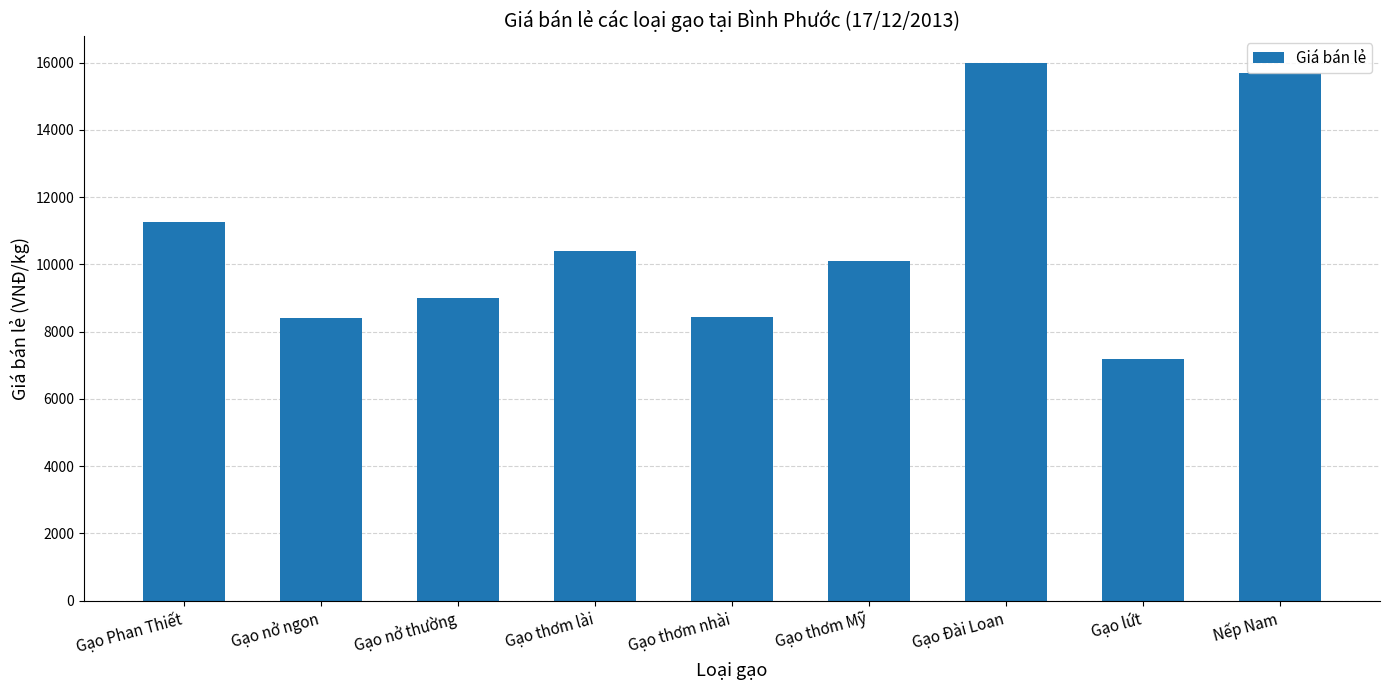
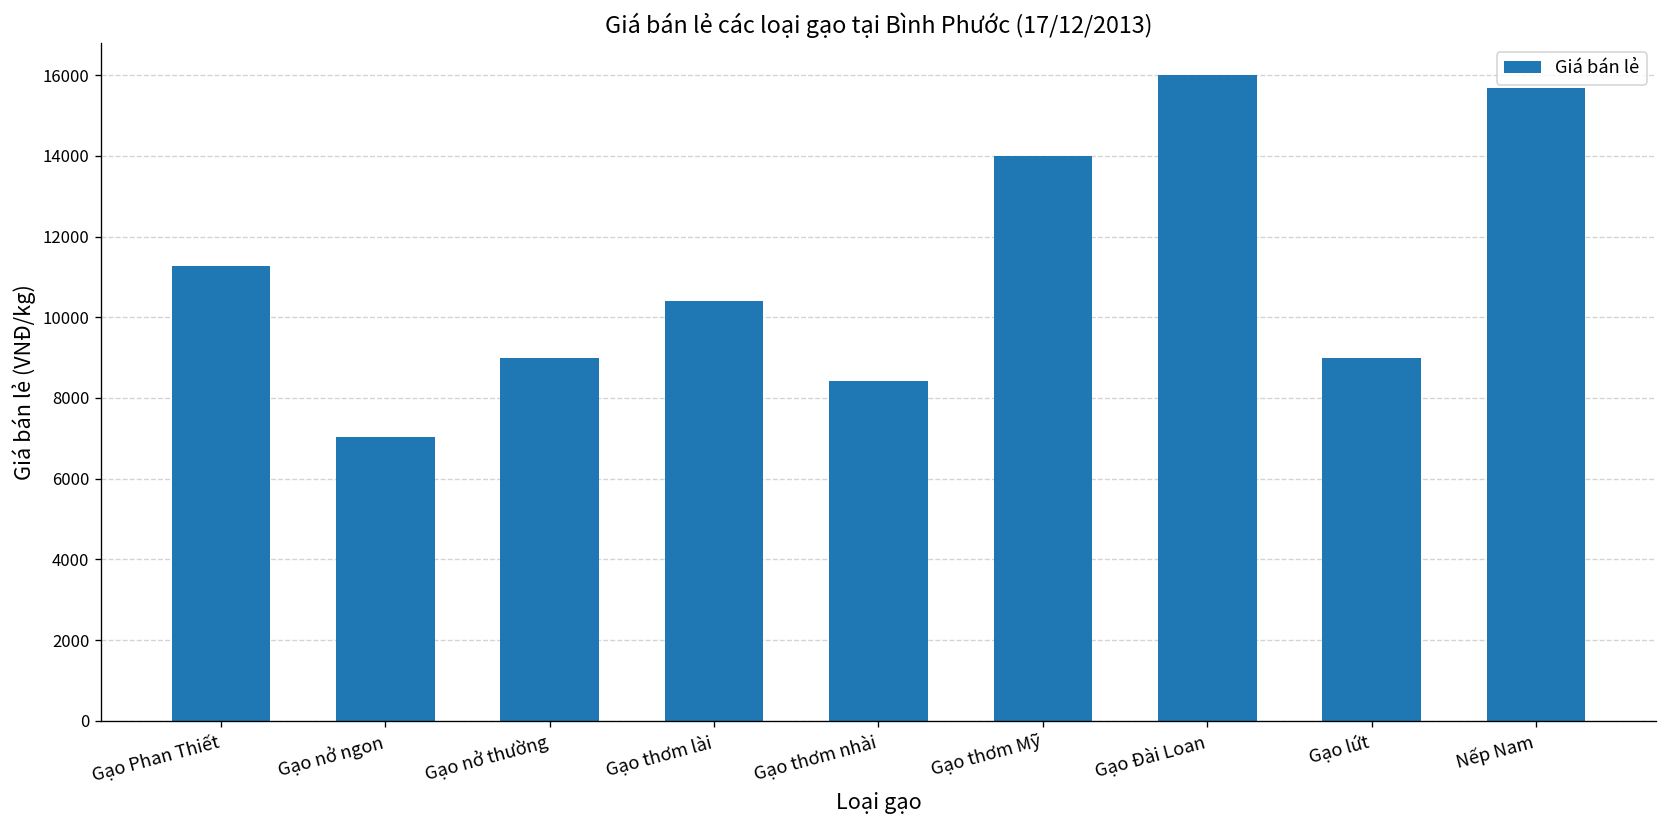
Gạo nở ngon: 8400 -> 7000
Gạo thơm Mỹ: 10100 -> 14000
Gạo lứt: 7200 -> 9000
